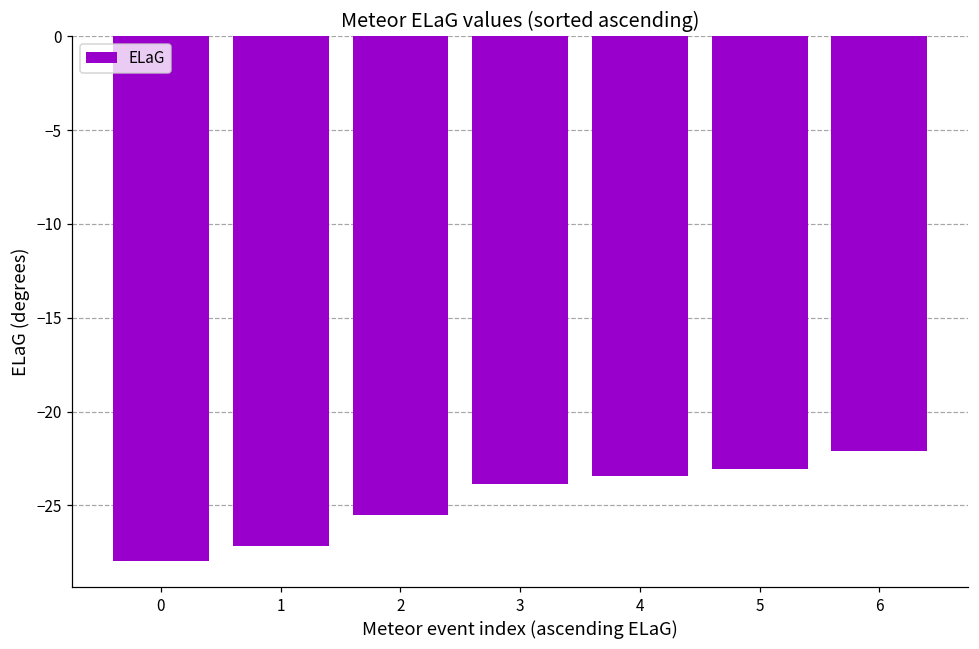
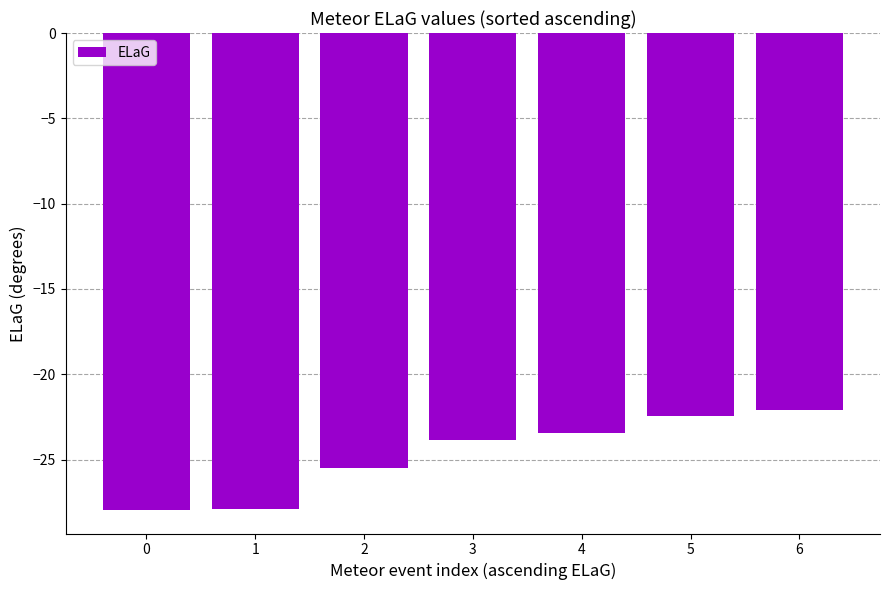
1: -27.2 -> -27.9
5: -23.1 -> -22.4
